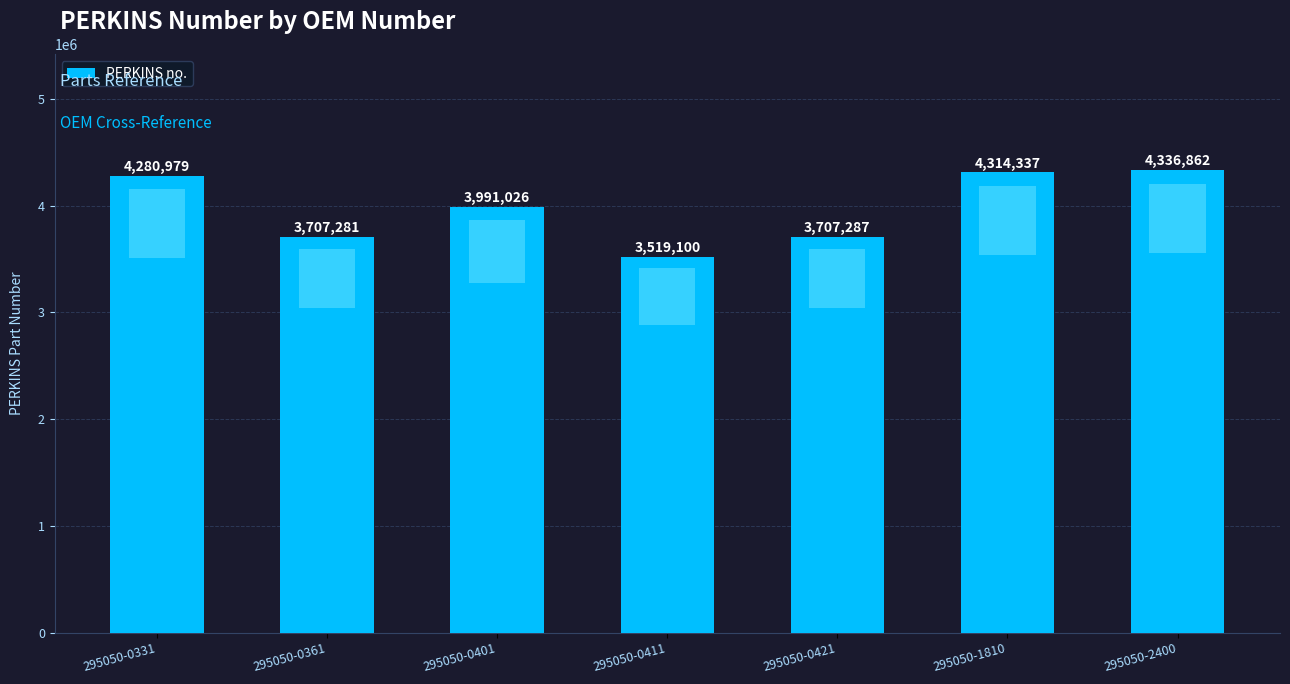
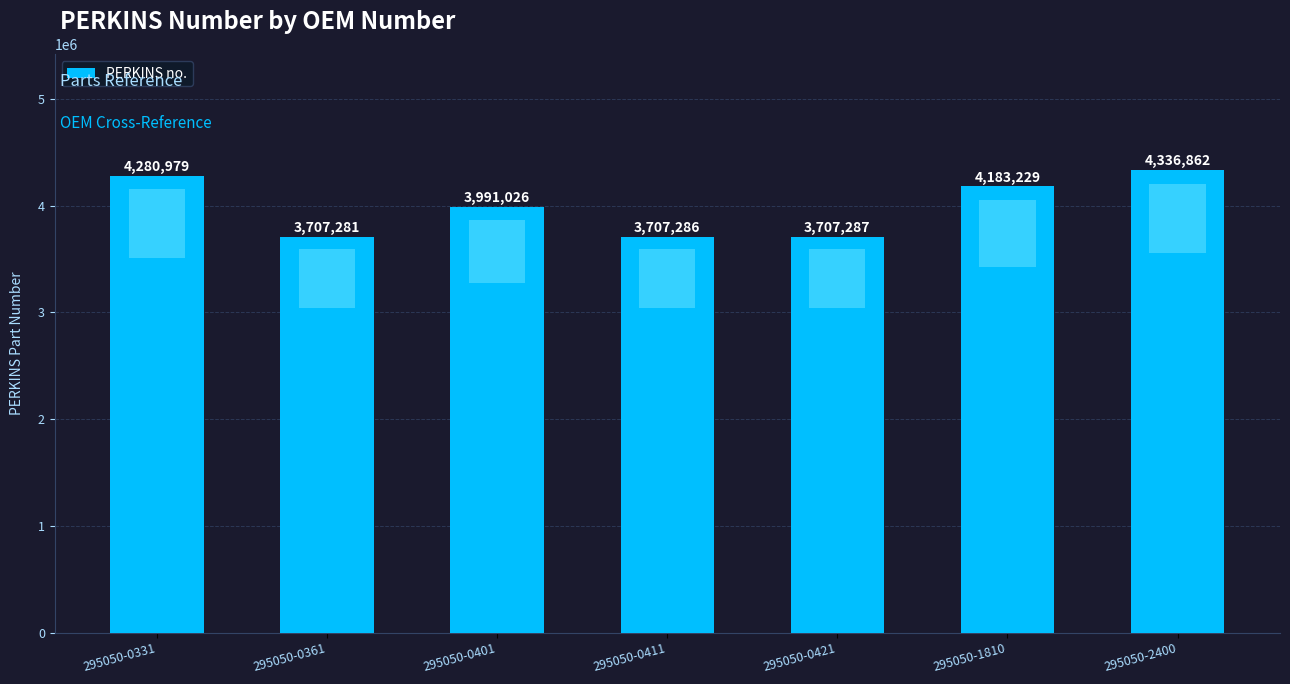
PERKINS no., 295050-0411: 3,519,100 -> 3,707,286
PERKINS no., 295050-1810: 4,314,337 -> 4,183,229
